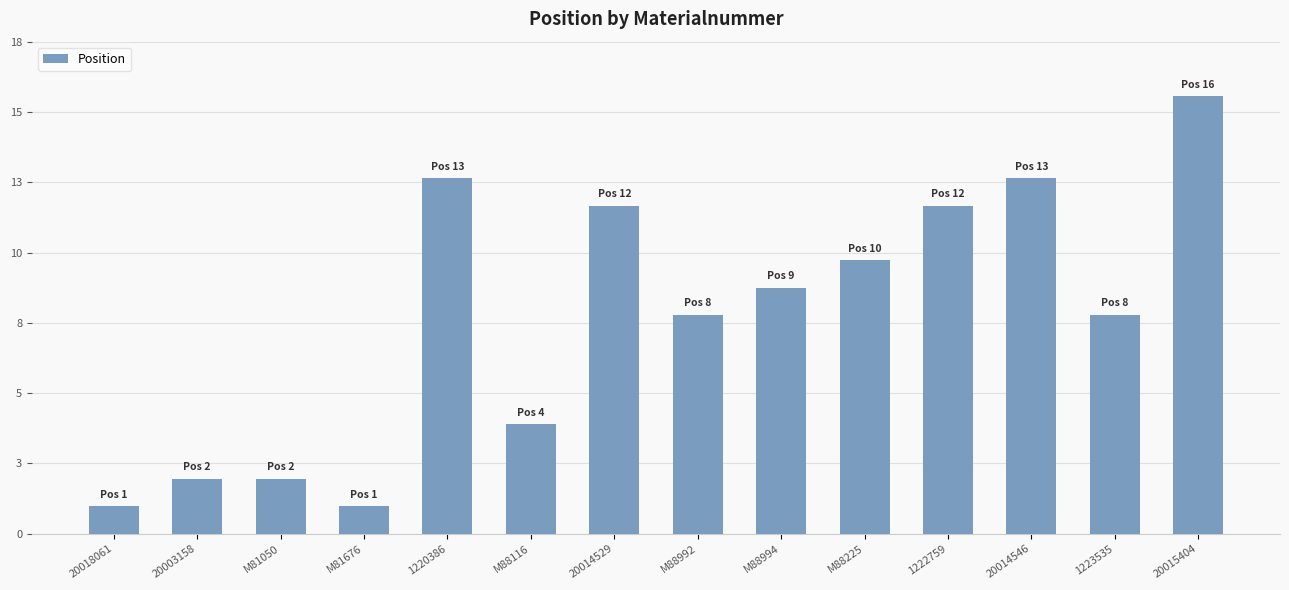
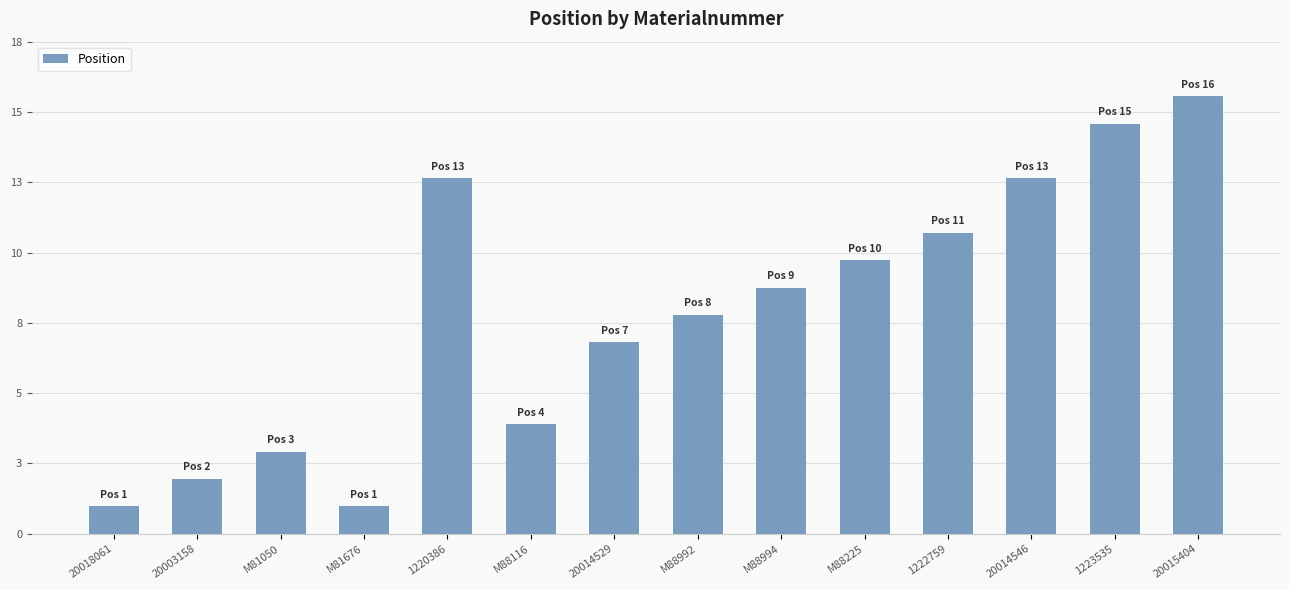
M81050: 2 -> 3
20014529: 12 -> 7
1222759: 12 -> 11
1223535: 8 -> 15
